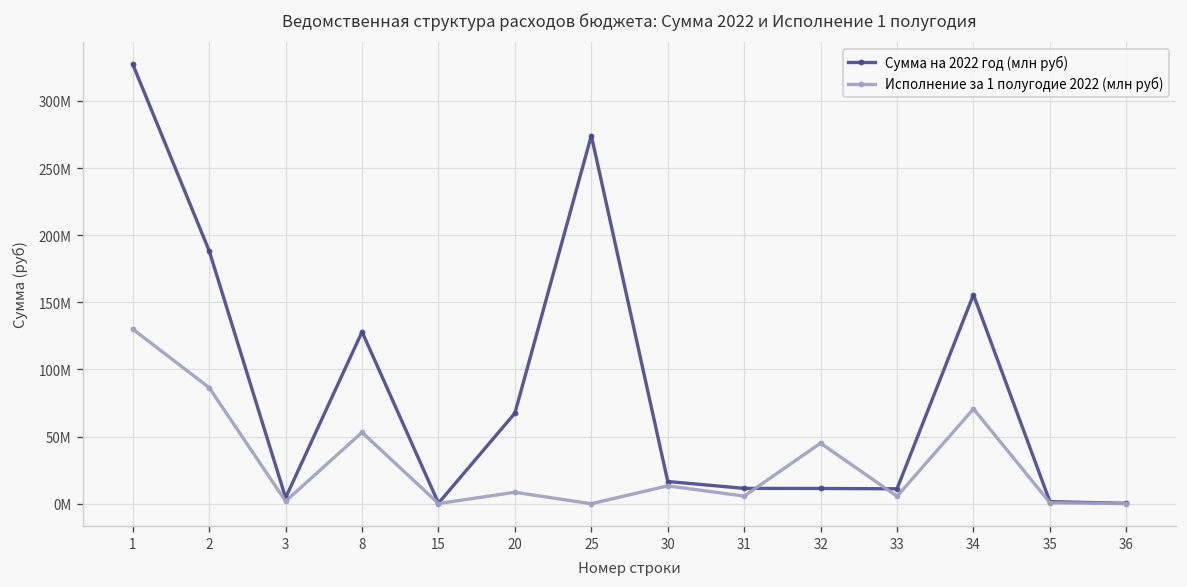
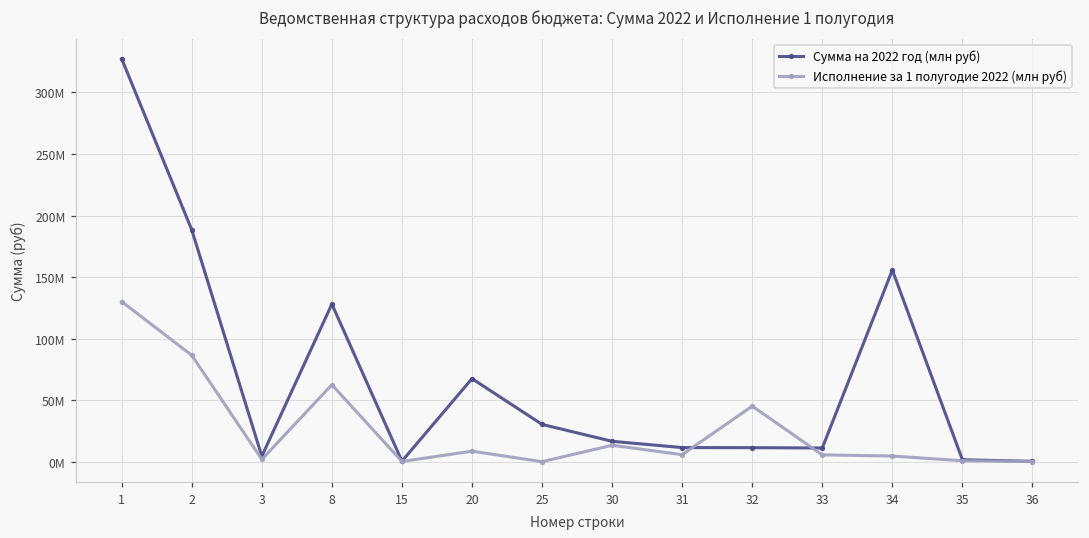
Исполнение за 1 полугодие 2022 (млн руб), 8: 53000000 -> 63000000
Сумма на 2022 год (млн руб), 25: 274000000 -> 30000000
Исполнение за 1 полугодие 2022 (млн руб), 34: 71000000 -> 5000000
